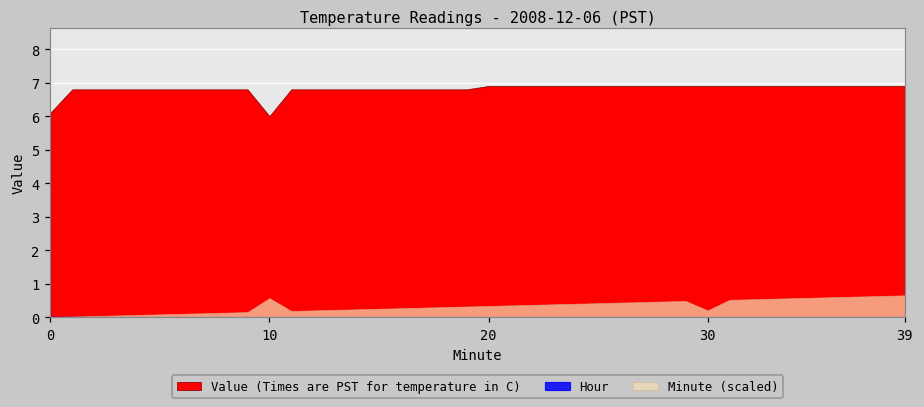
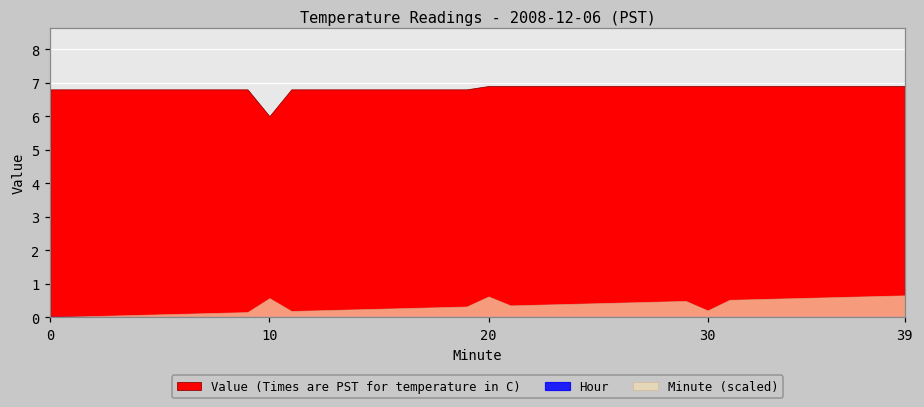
Value (Times are PST for temperature in C), 0: 6.1 -> 6.8
Minute (scaled), 20: 0.3 -> 0.6
